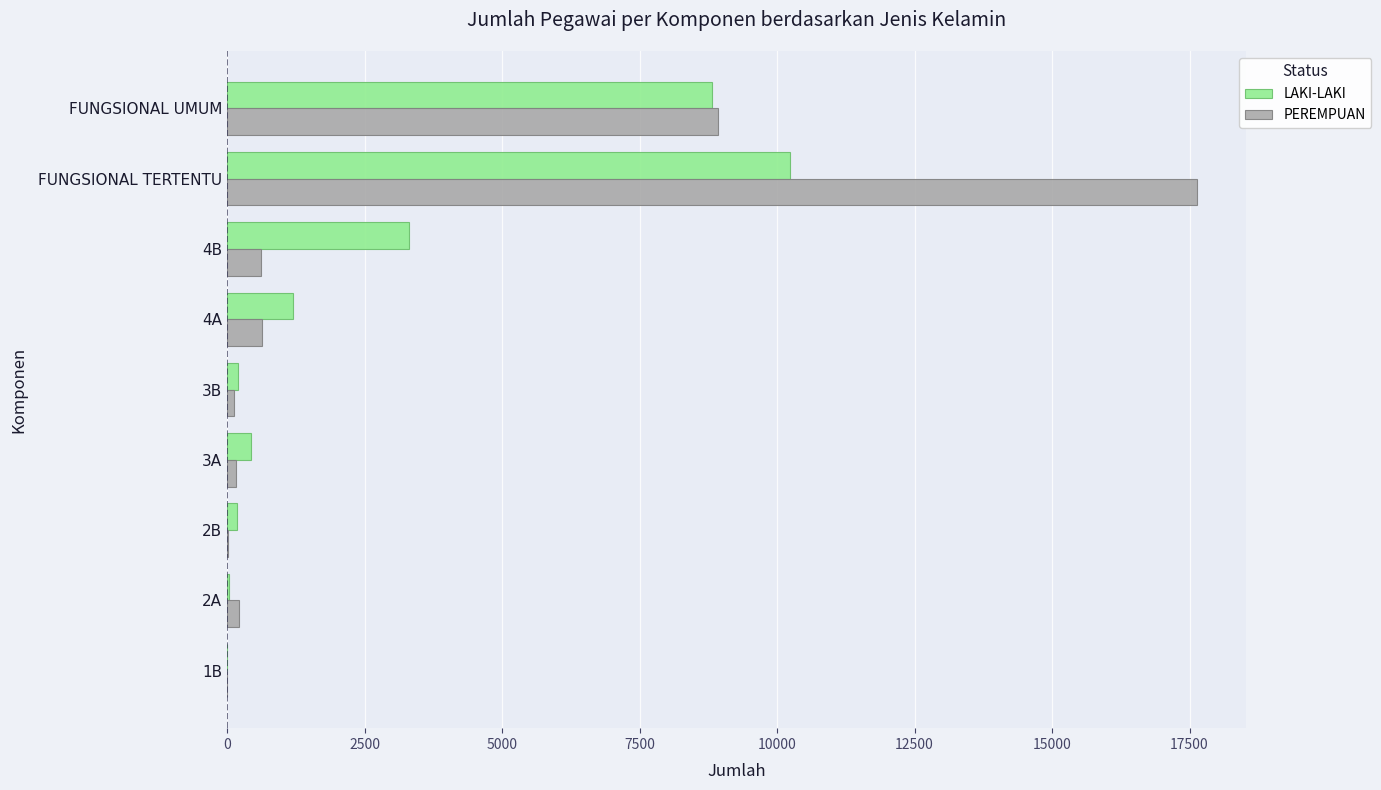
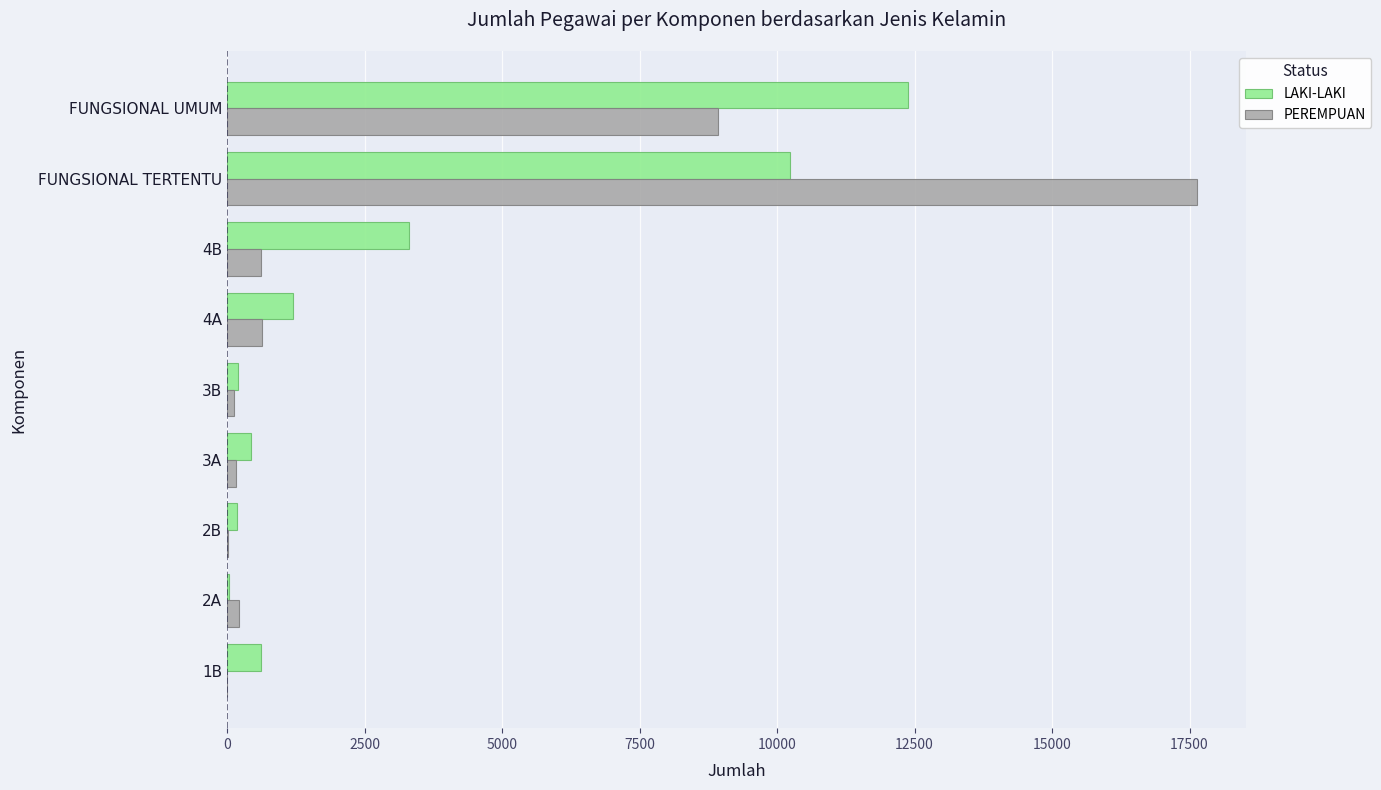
LAKI-LAKI, FUNGSIONAL UMUM: 8800 -> 12400
LAKI-LAKI, 1B: 0 -> 600
